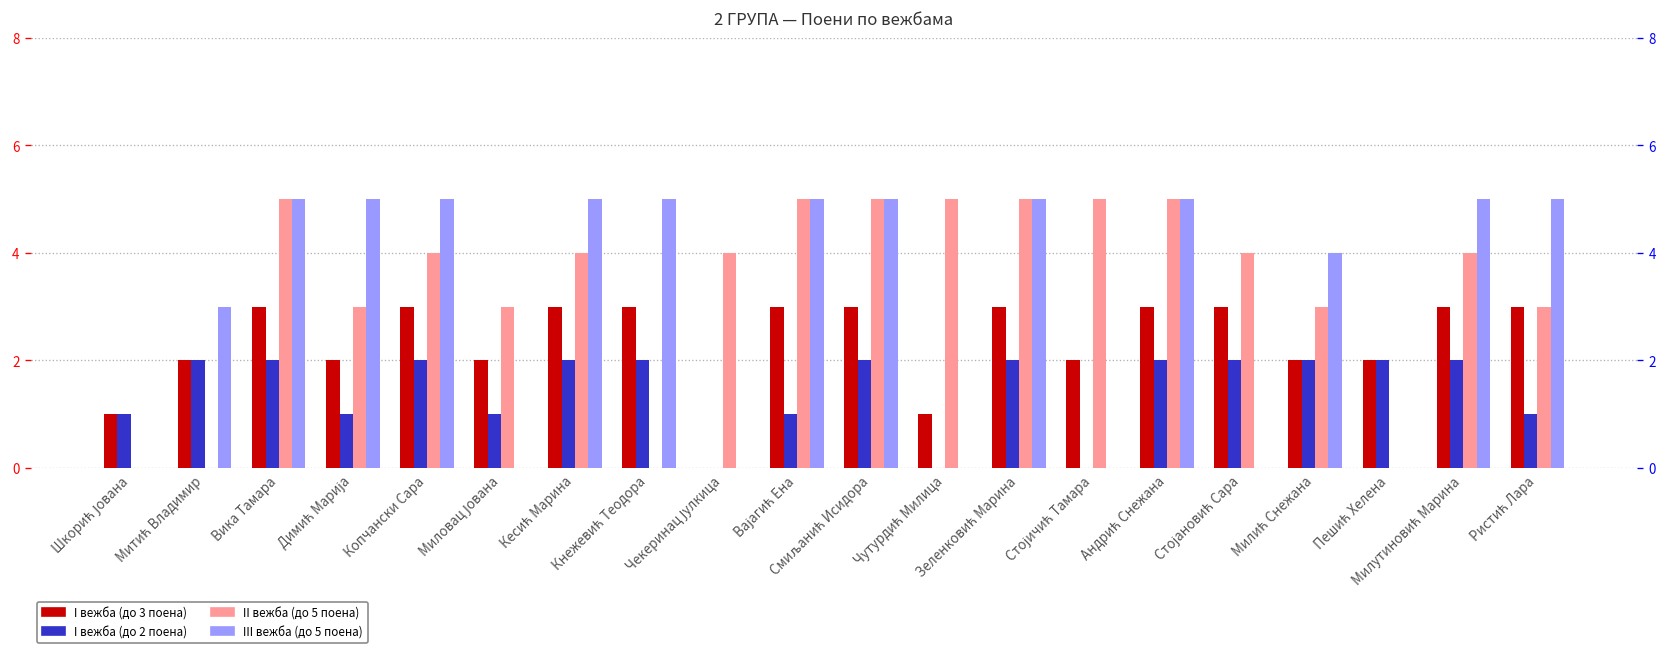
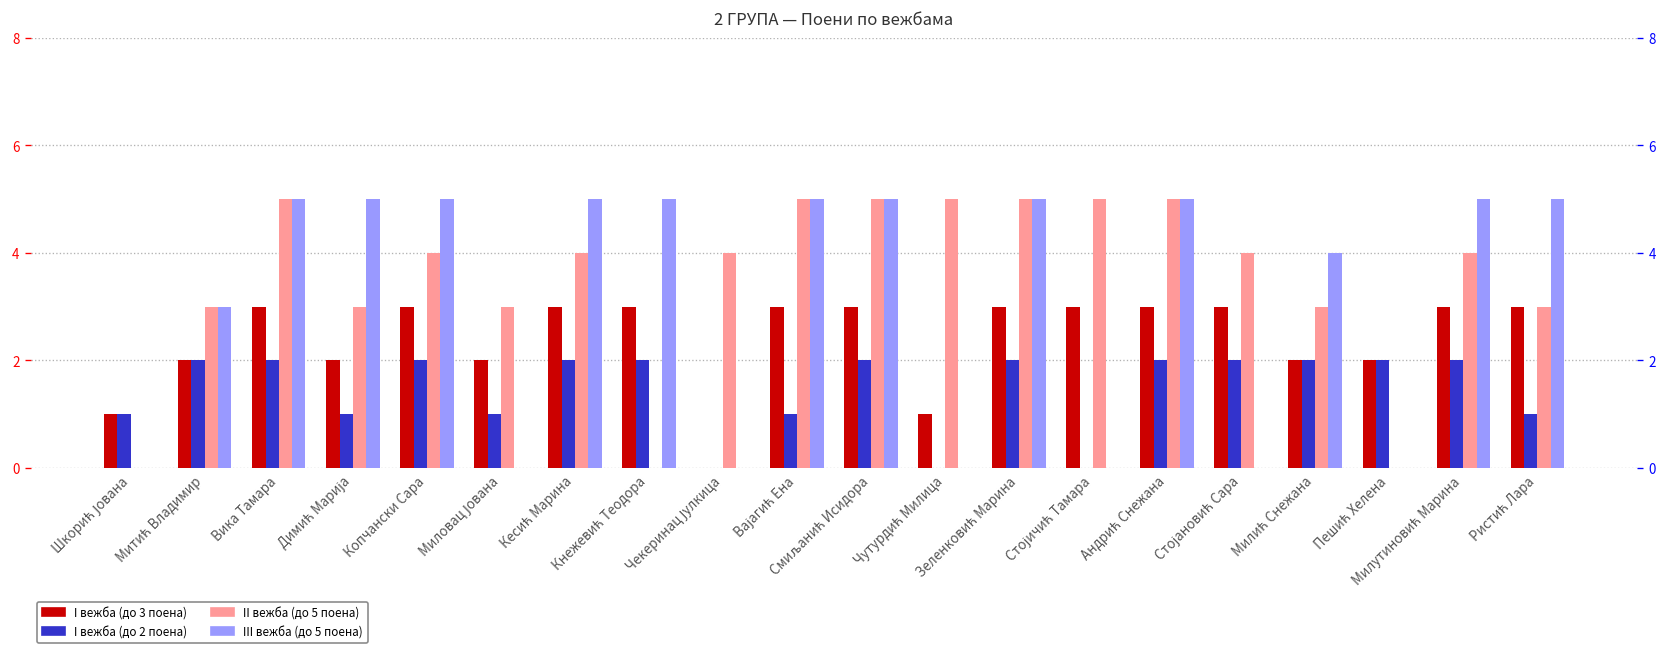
II вежба (до 5 поена), Митић Владимир: 0 -> 3
I вежба (до 3 поена), Стојичић Тамара: 2 -> 3
